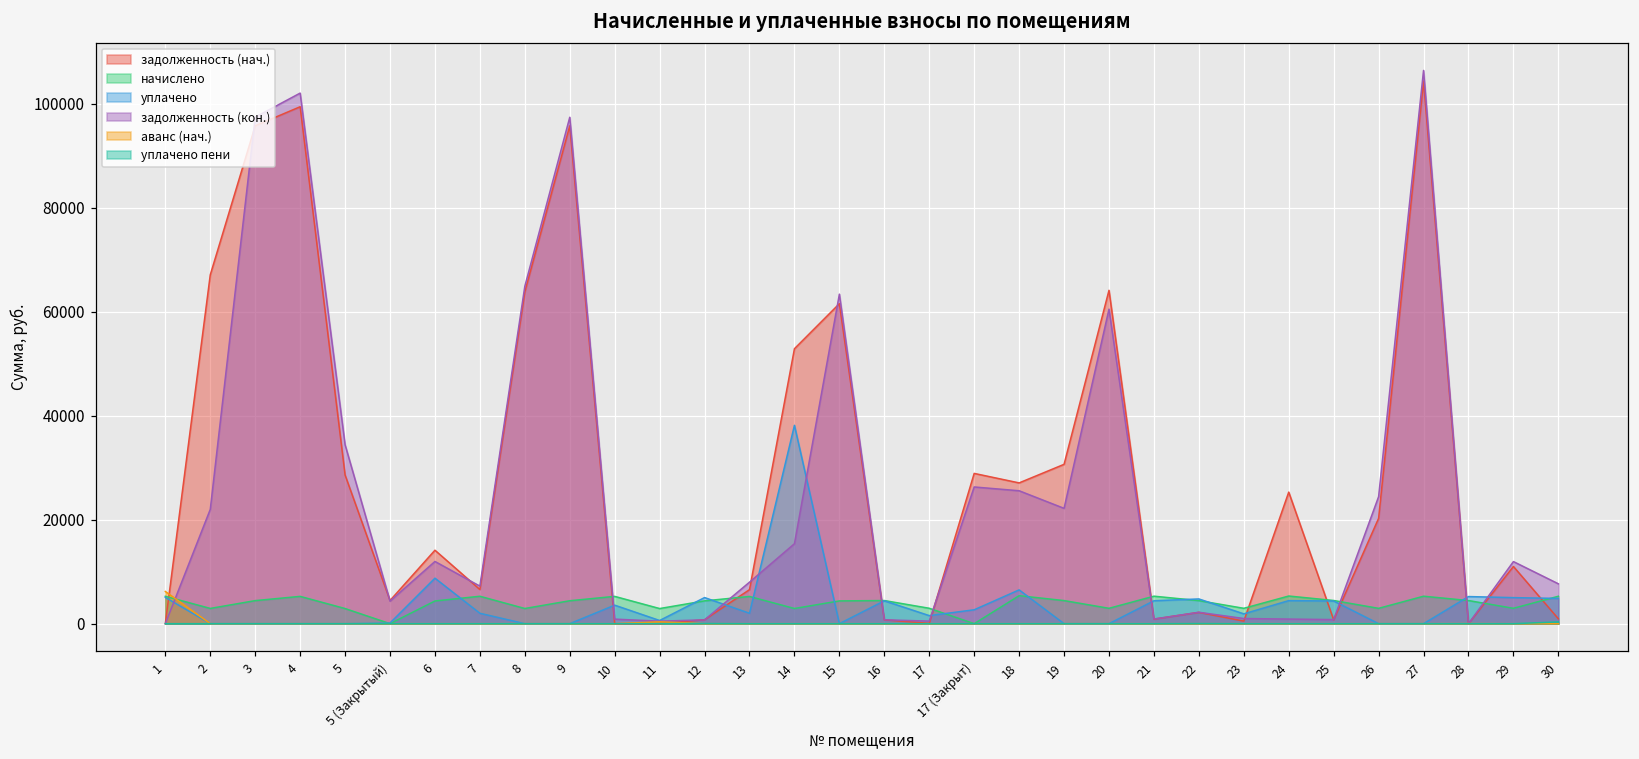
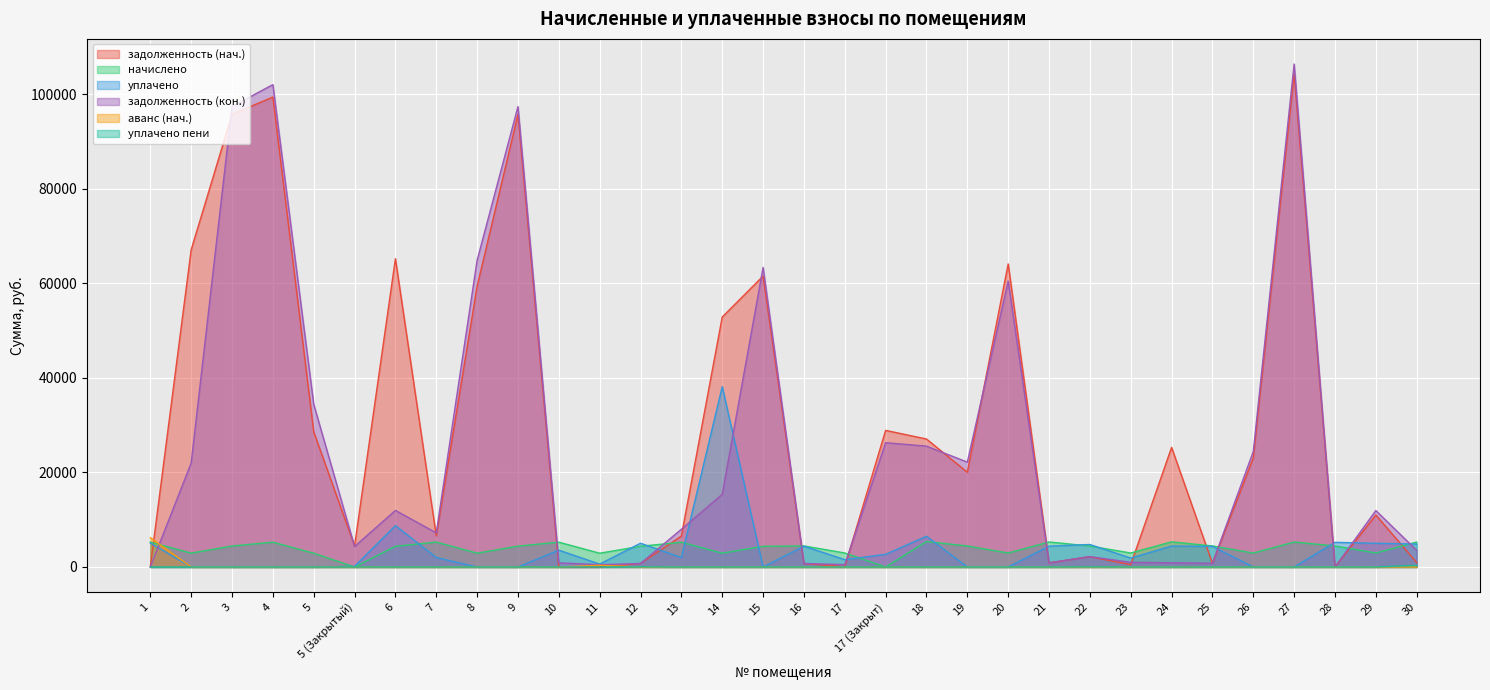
задолженность (нач.), 6: 14000 -> 65000
задолженность (нач.), 8: 64000 -> 59000
задолженность (нач.), 19: 31000 -> 20000
задолженность (нач.), 26: 20000 -> 23000
задолженность (кон.), 30: 8000 -> 4000
